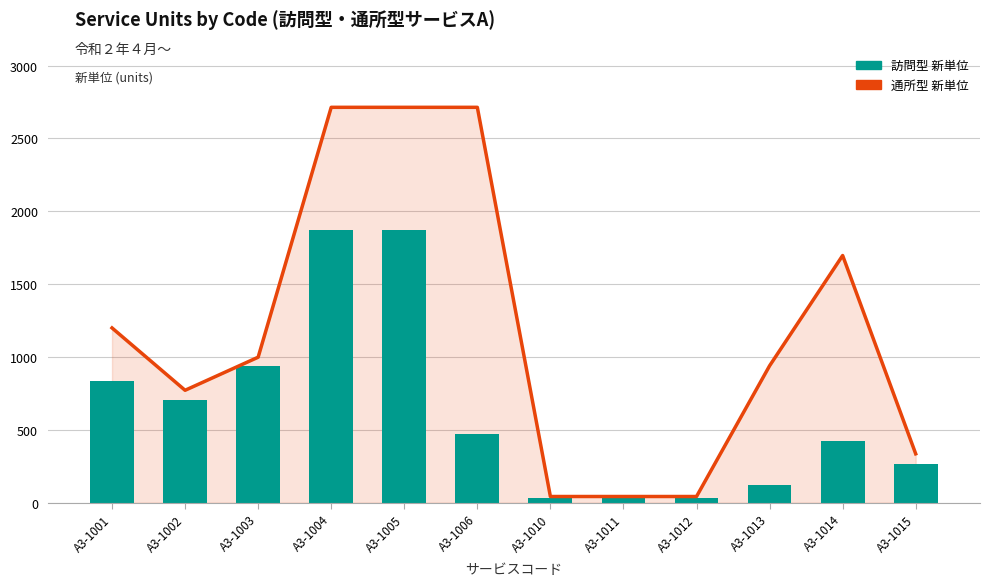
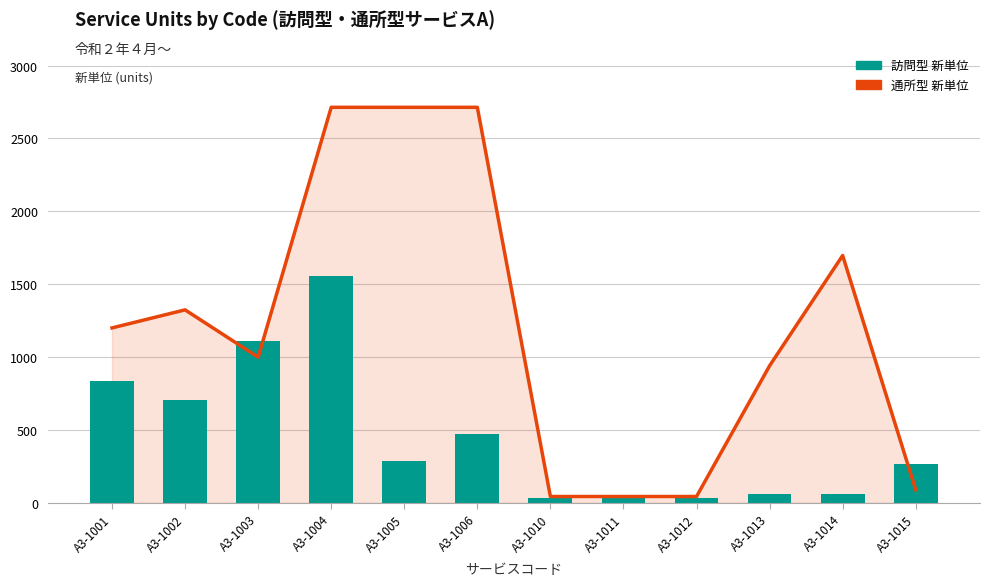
通所型 新単位, A3-1002: 770 -> 1320
訪問型 新単位, A3-1003: 940 -> 1110
訪問型 新単位, A3-1004: 1870 -> 1560
訪問型 新単位, A3-1005: 1870 -> 290
訪問型 新単位, A3-1013: 120 -> 60
訪問型 新単位, A3-1014: 420 -> 60
通所型 新単位, A3-1015: 340 -> 90
